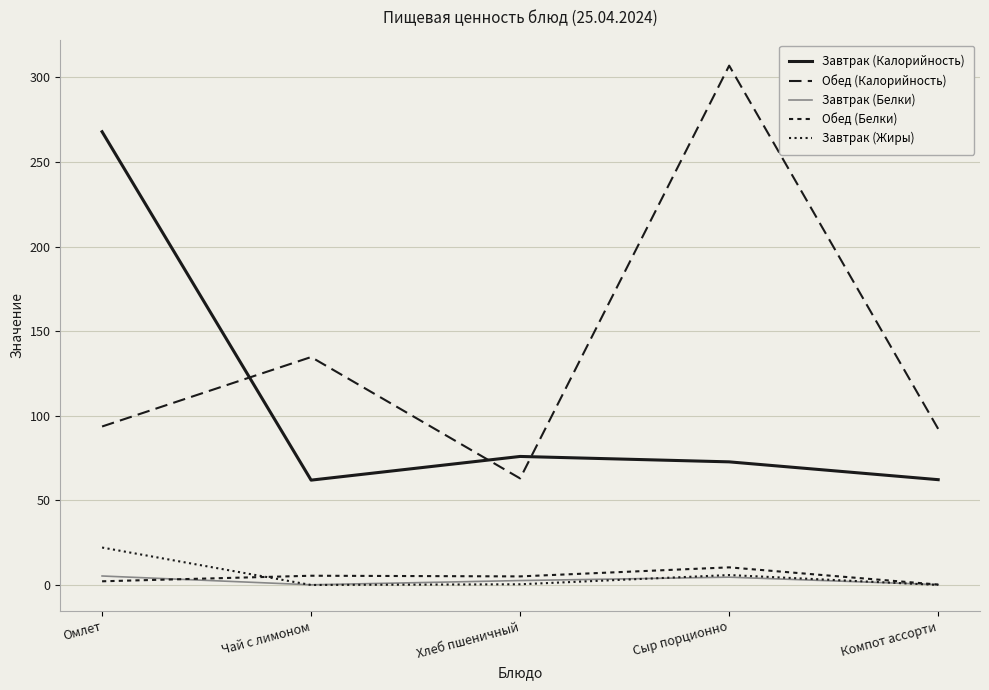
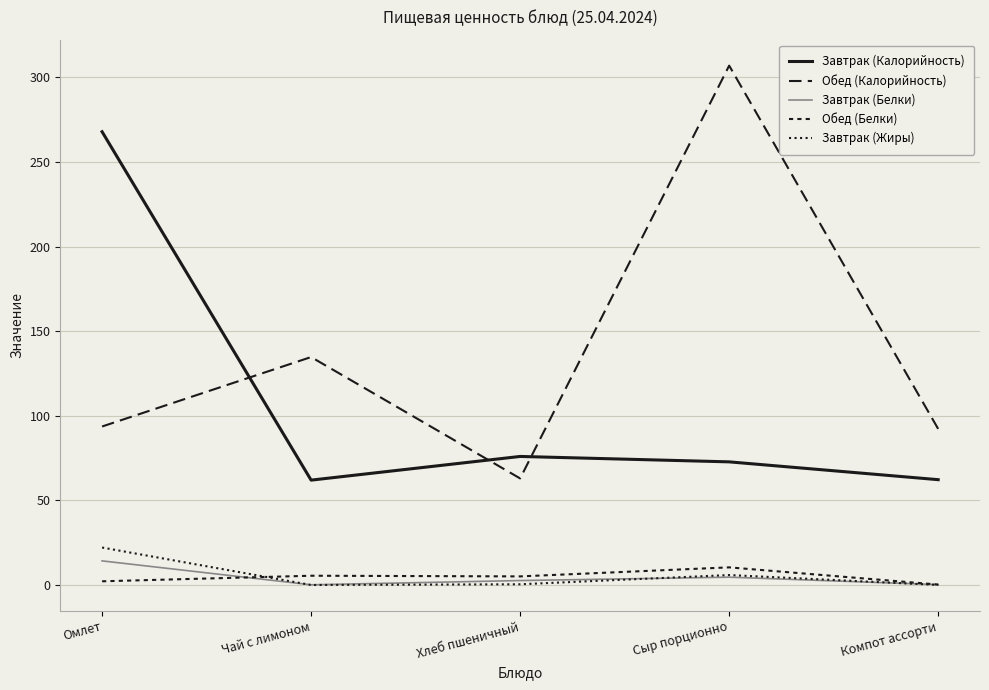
Завтрак (Белки), Омлет: 5 -> 14
